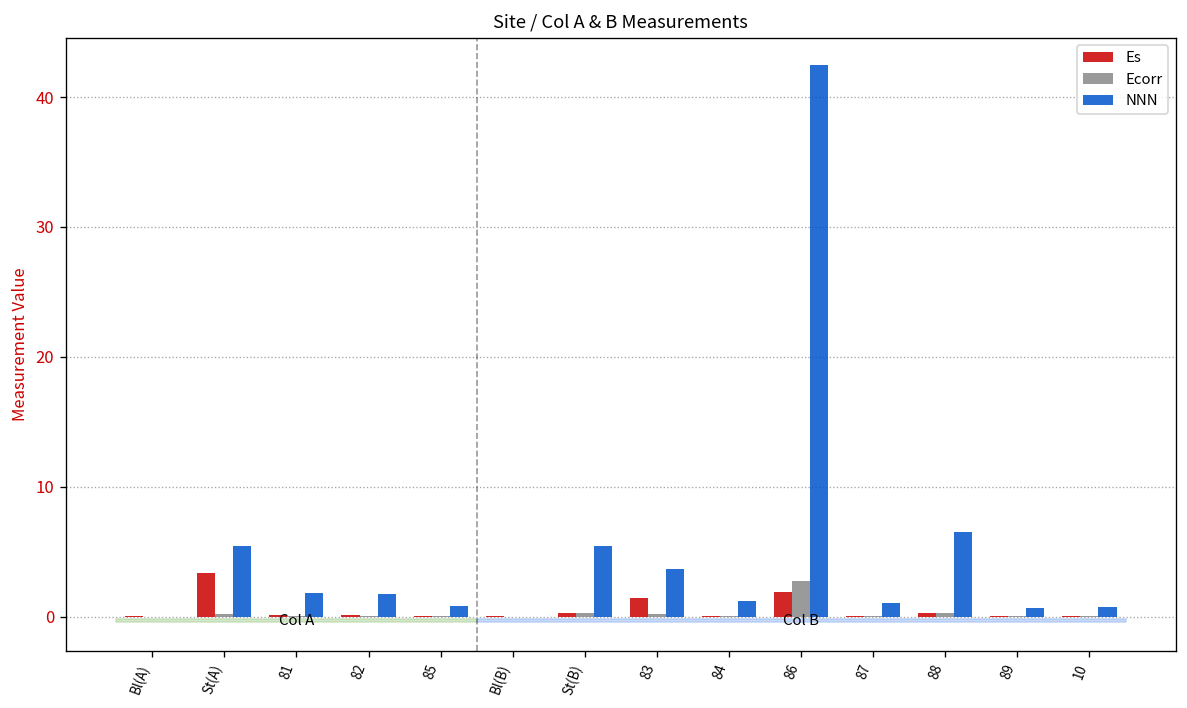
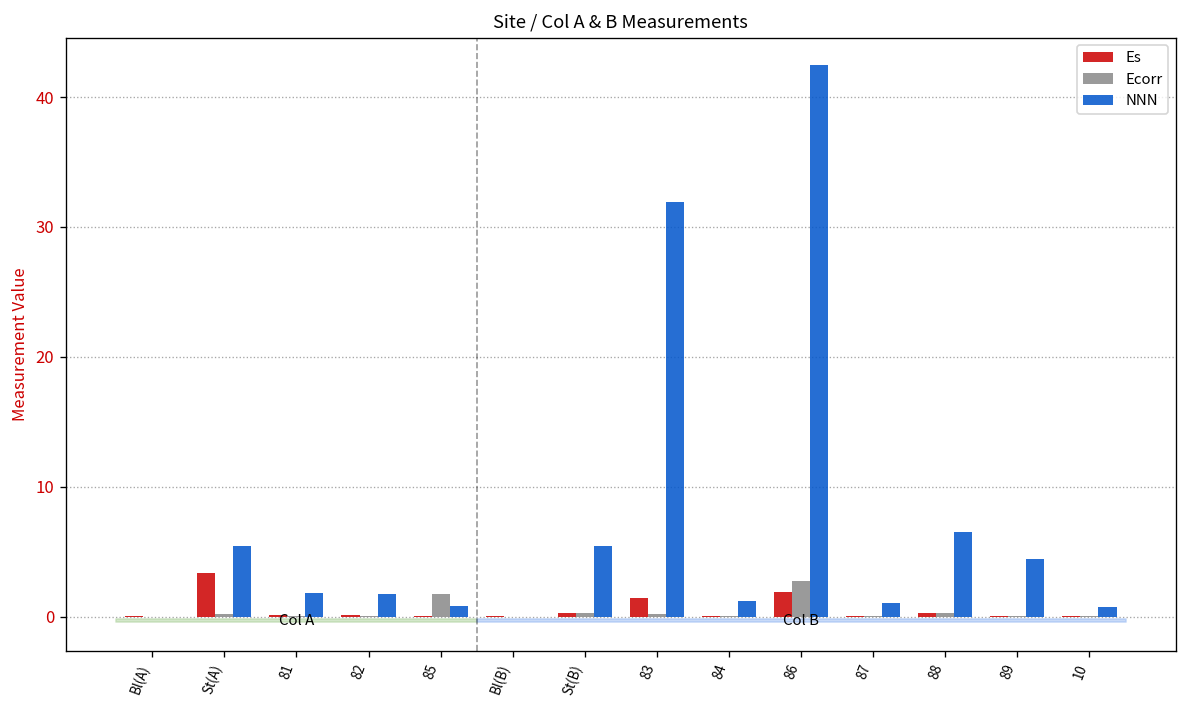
Ecorr, 85: 0.0 -> 1.7
NNN, 83: 3.6 -> 31.9
NNN, 89: 0.7 -> 4.5
